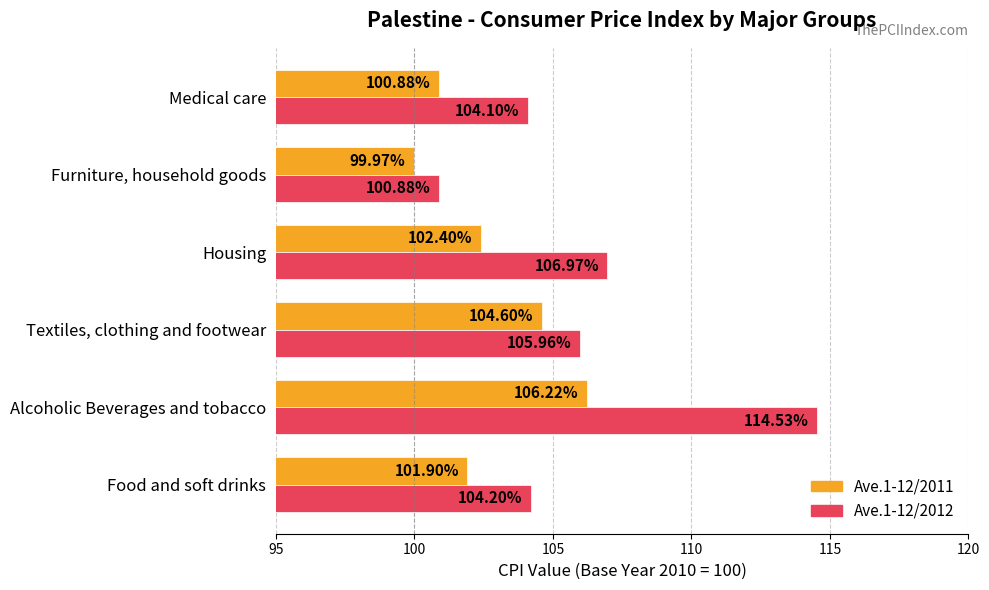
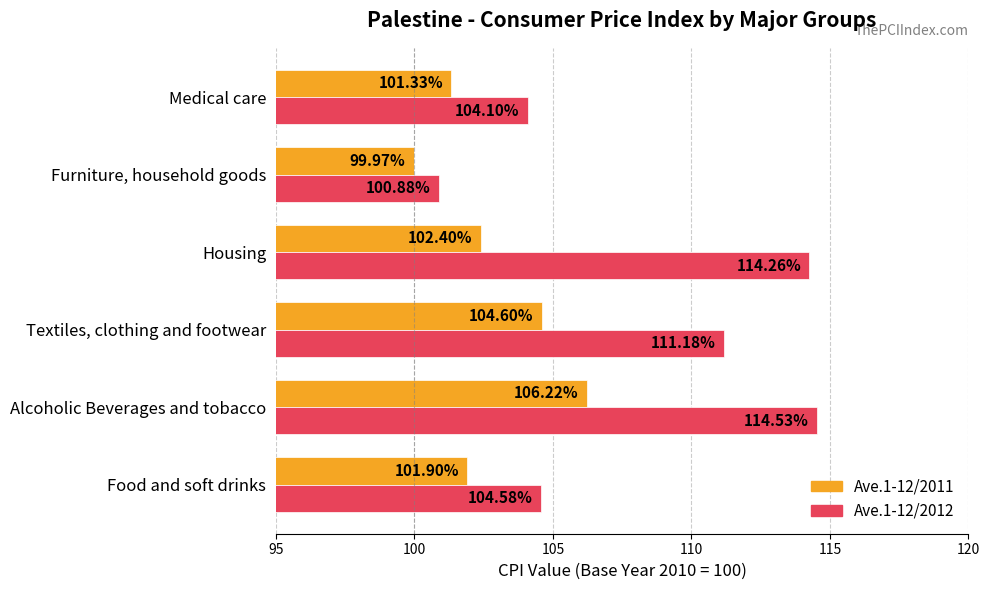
Ave.1-12/2011, Medical care: 100.88% -> 101.33%
Ave.1-12/2012, Housing: 106.97% -> 114.26%
Ave.1-12/2012, Textiles, clothing and footwear: 105.96% -> 111.18%
Ave.1-12/2012, Food and soft drinks: 104.20% -> 104.58%
